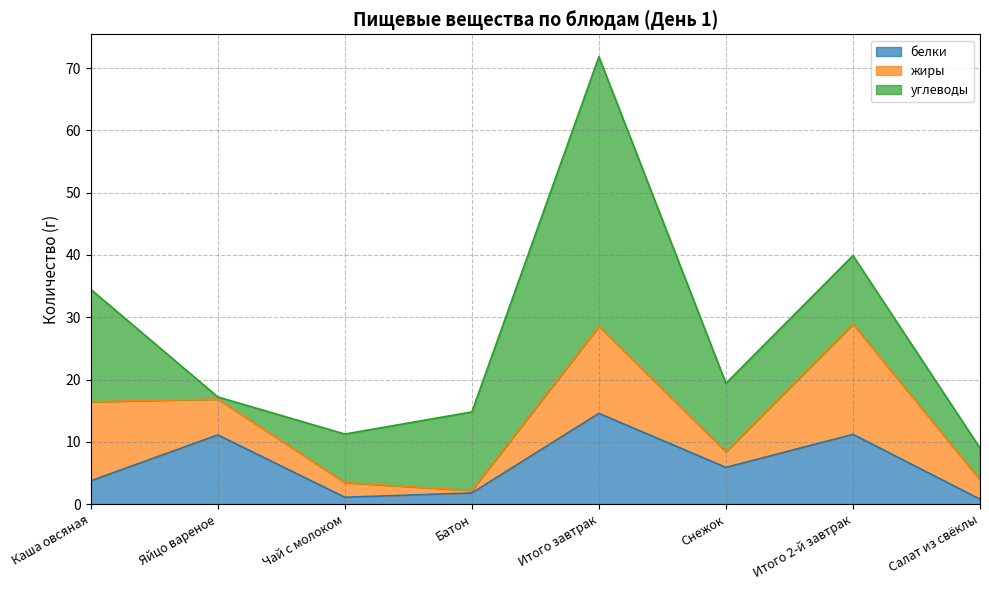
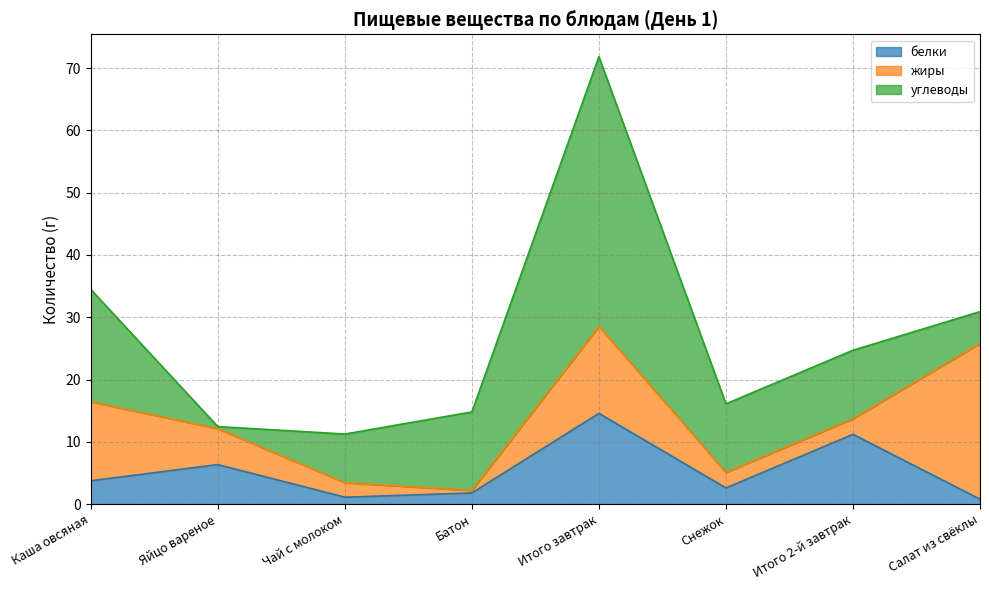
белки, Яйцо вареное: 11 -> 6
белки, Снежок: 6 -> 3
жиры, Итого 2-й завтрак: 18 -> 3
жиры, Салат из свёклы: 3 -> 25
